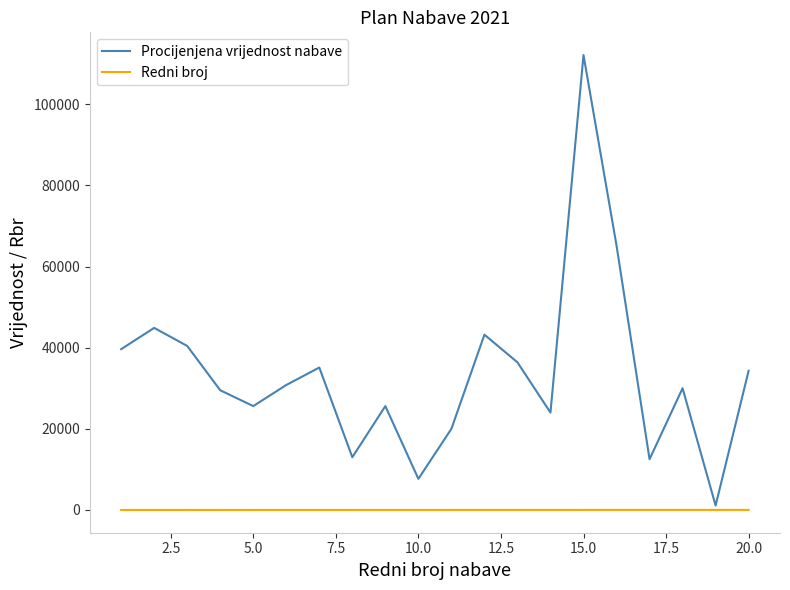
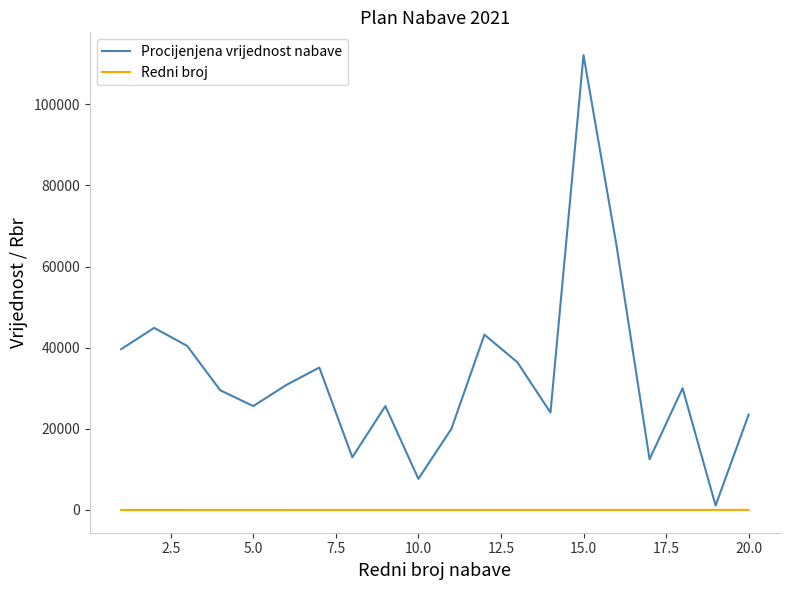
Procijenjena vrijednost nabave, 20.0: 34000 -> 23000
